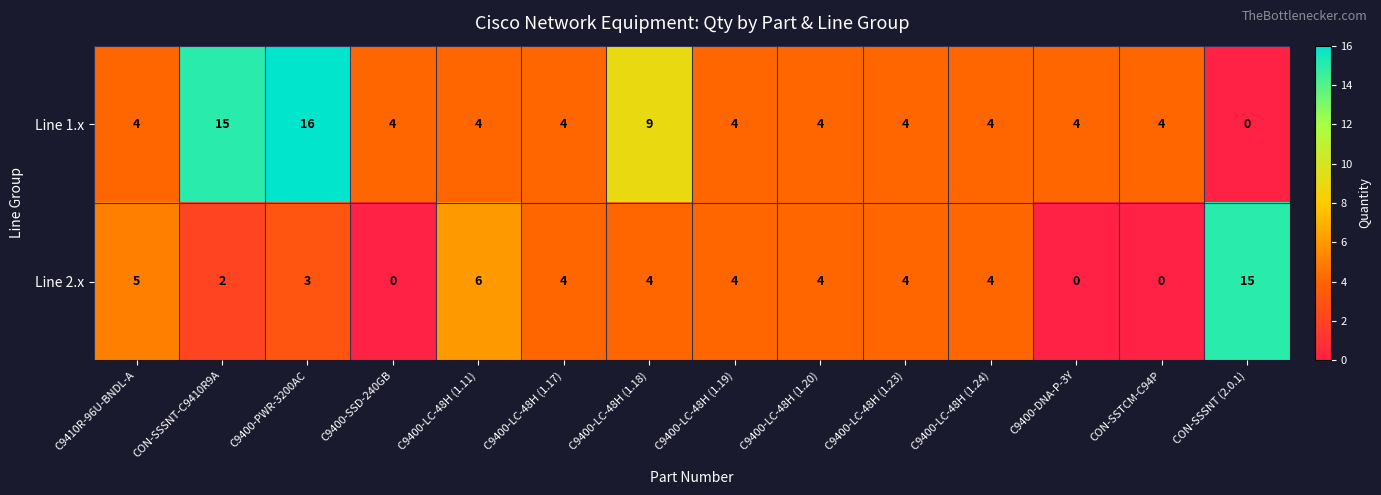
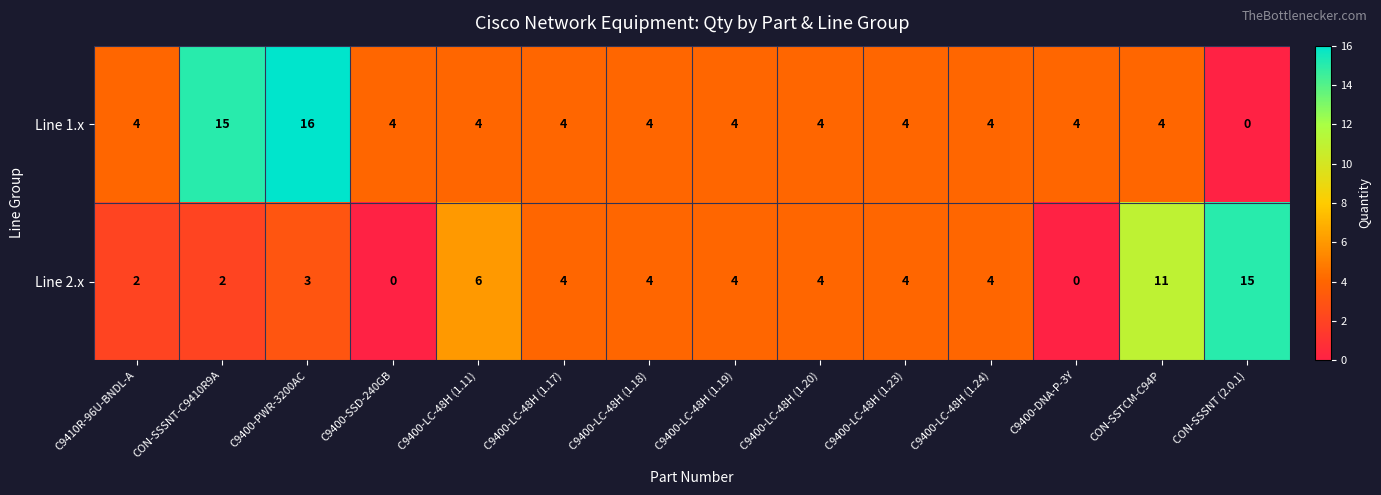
Line 1.x, C9400-LC-48H (1.18): 9 -> 4
Line 2.x, C9410R-96U-BNDL-A: 5 -> 2
Line 2.x, CON-SSTCM-C94P: 0 -> 11
